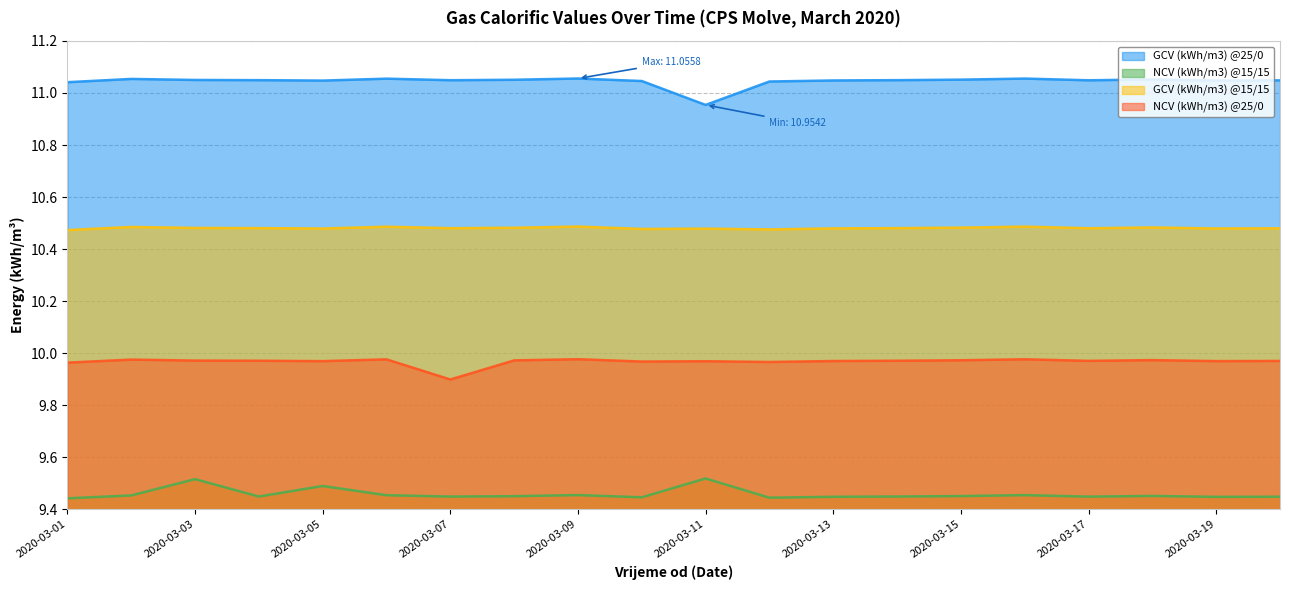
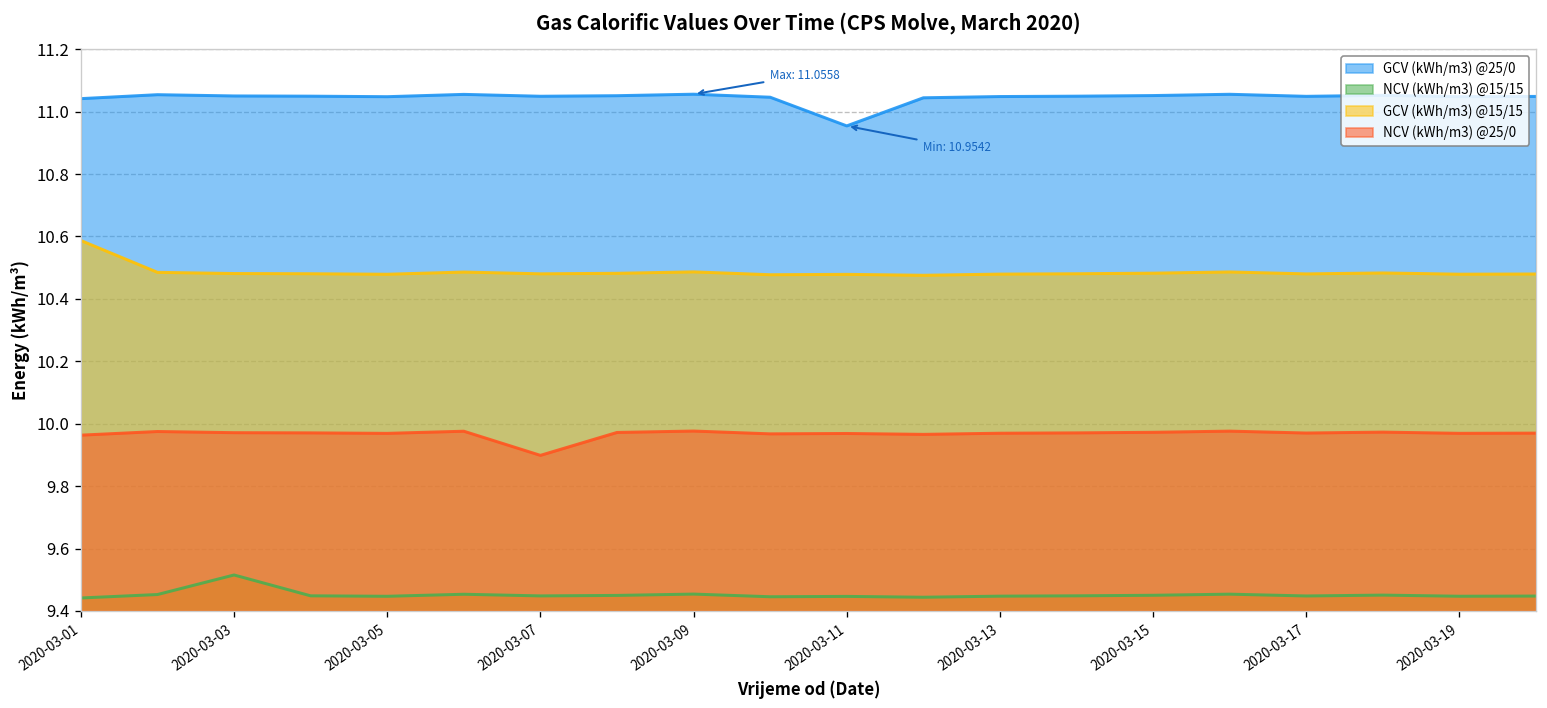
GCV (kWh/m3) @15/15, 2020-03-01: 10.47 -> 10.59
NCV (kWh/m3) @15/15, 2020-03-05: 9.49 -> 9.45
NCV (kWh/m3) @15/15, 2020-03-11: 9.52 -> 9.45
